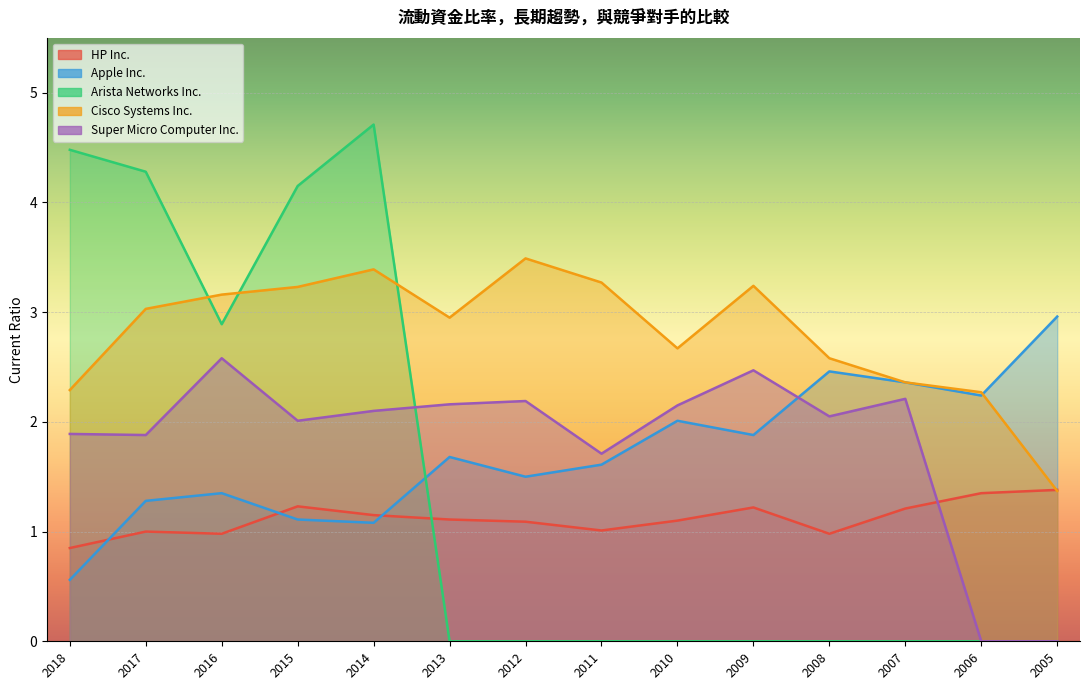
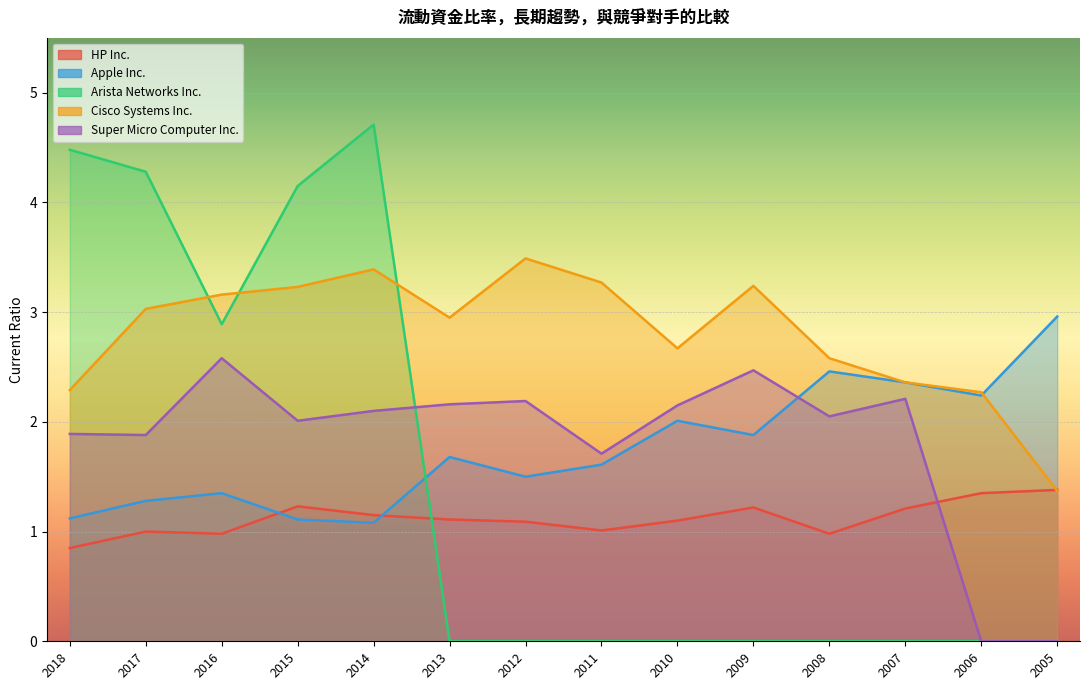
Apple Inc., 2018: 0.56 -> 1.12
